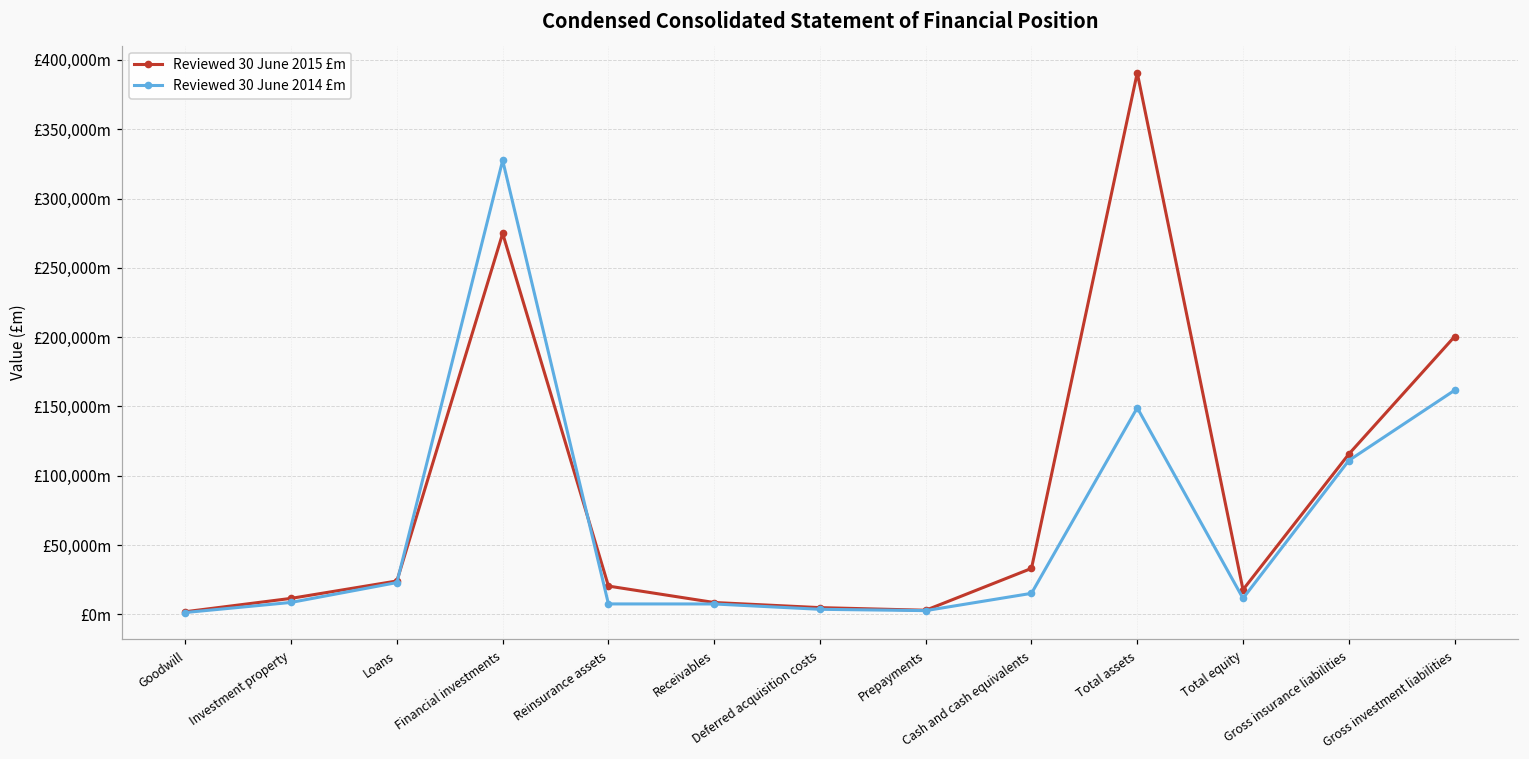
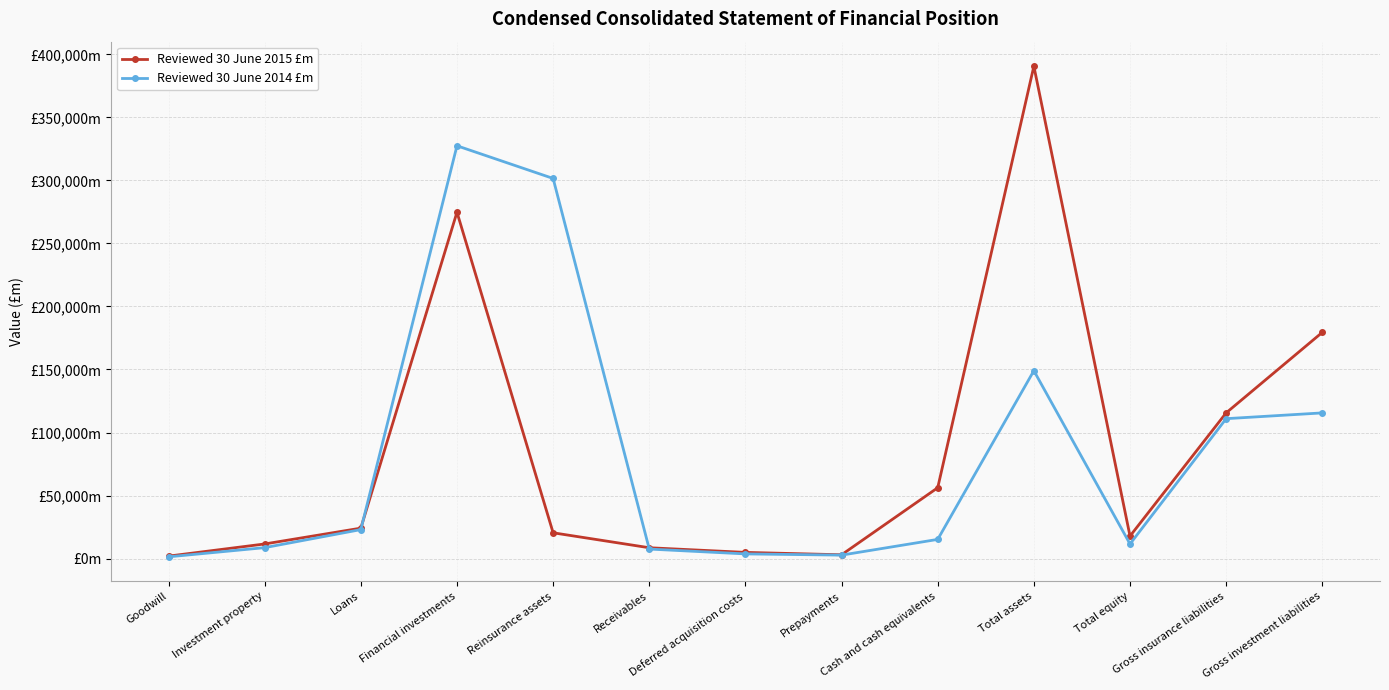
Reviewed 30 June 2014 £m, Reinsurance assets: £8,000m -> £302,000m
Reviewed 30 June 2015 £m, Cash and cash equivalents: £33,000m -> £56,000m
Reviewed 30 June 2015 £m, Gross investment liabilities: £200,000m -> £179,000m
Reviewed 30 June 2014 £m, Gross investment liabilities: £162,000m -> £116,000m
